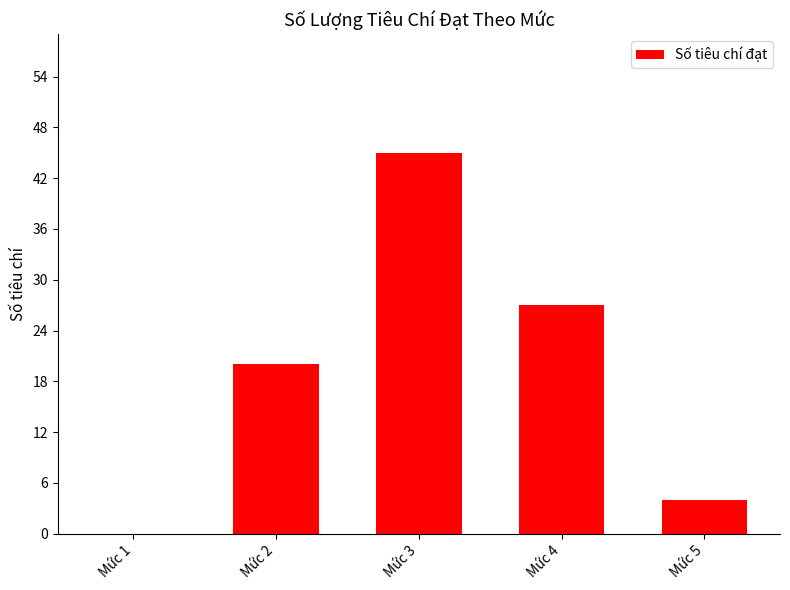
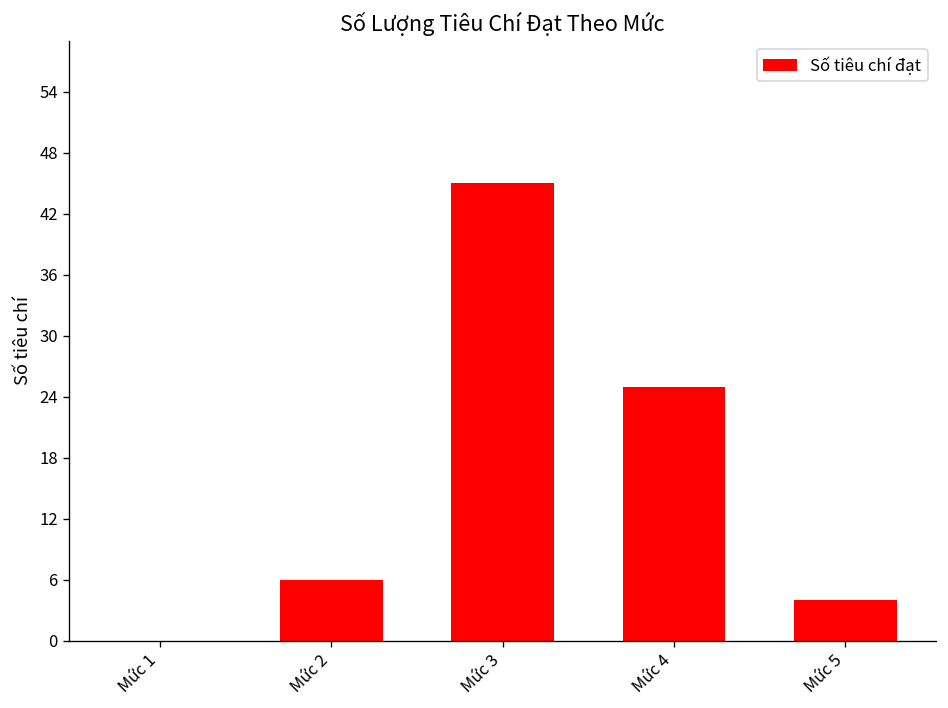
Mức 2: 20 -> 6
Mức 4: 27 -> 25
